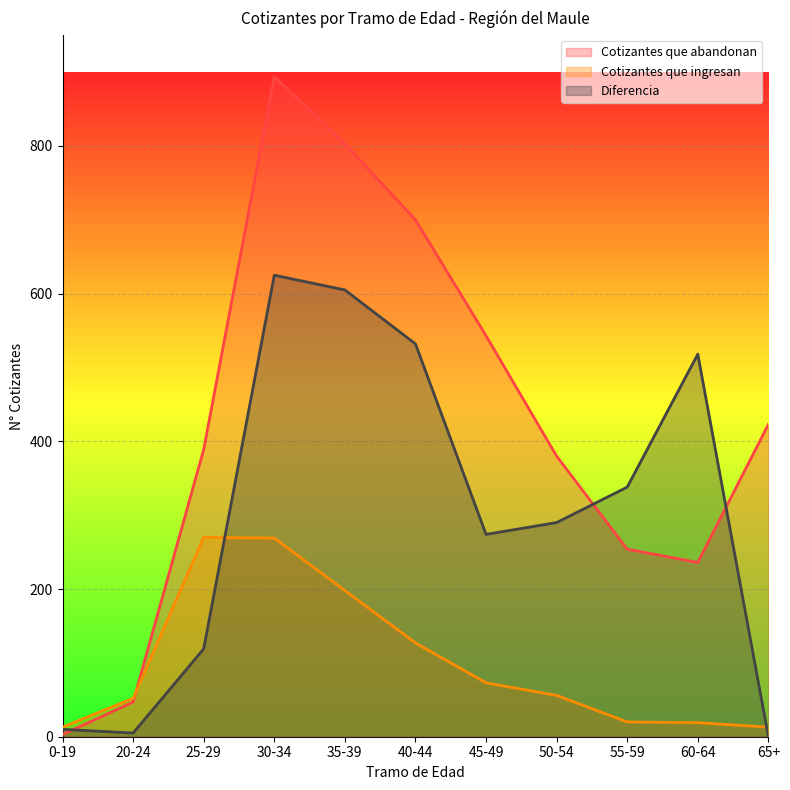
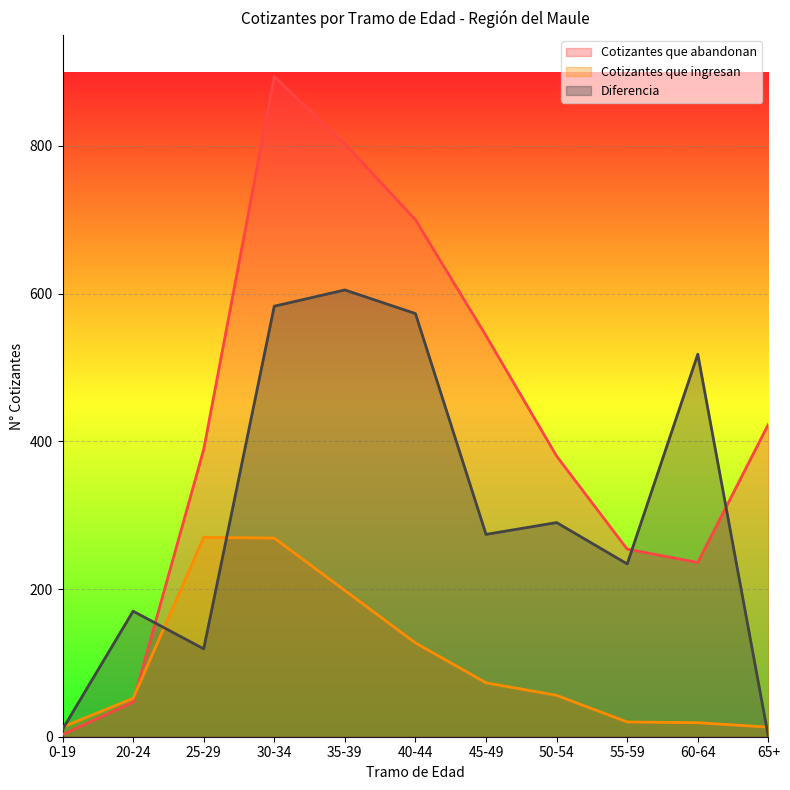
Diferencia, 20-24: 10 -> 170
Diferencia, 30-34: 630 -> 580
Diferencia, 40-44: 530 -> 570
Diferencia, 55-59: 340 -> 230
